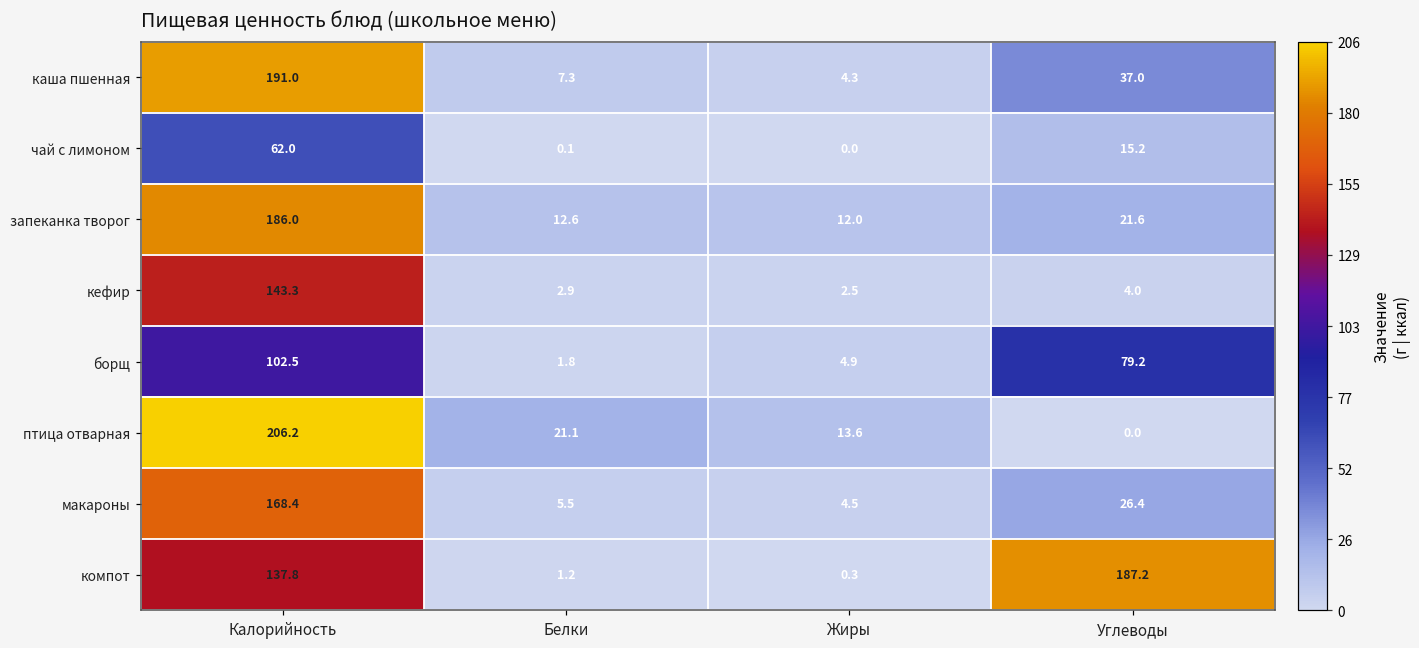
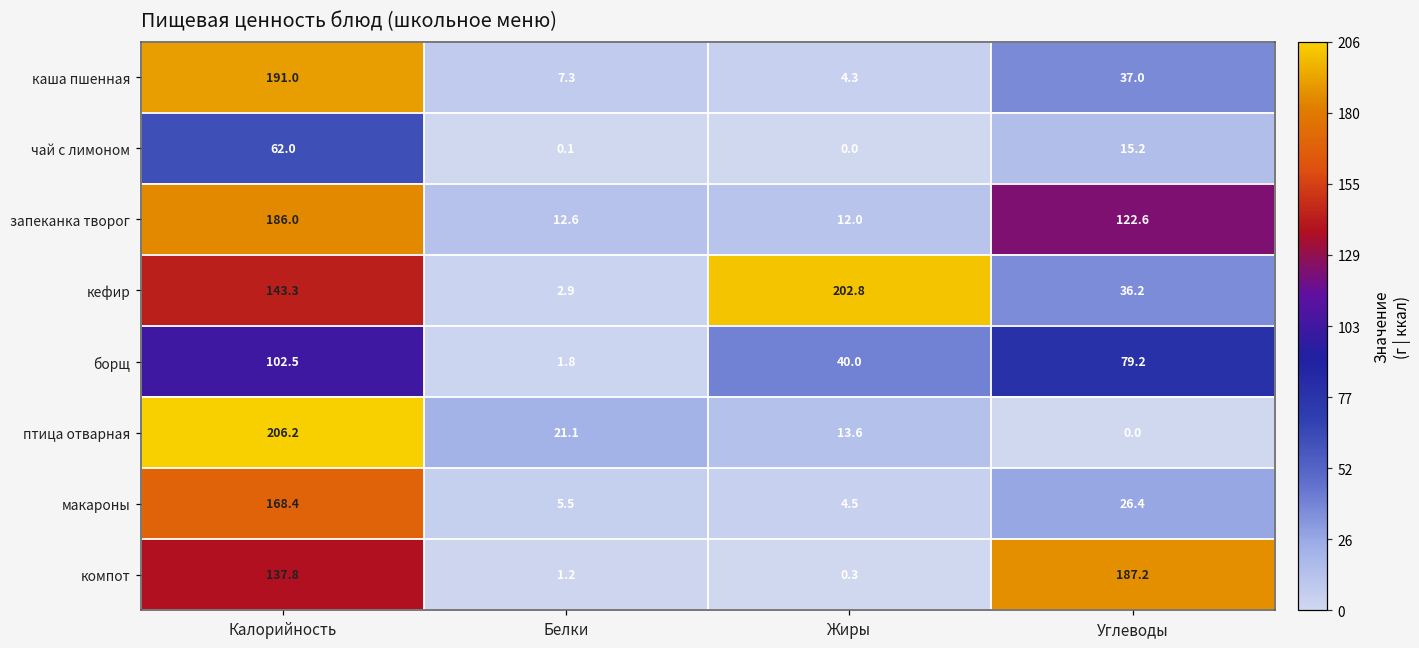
запеканка творог, Углеводы: 21.6 -> 122.6
кефир, Жиры: 2.5 -> 202.8
кефир, Углеводы: 4.0 -> 36.2
борщ, Жиры: 4.9 -> 40.0
